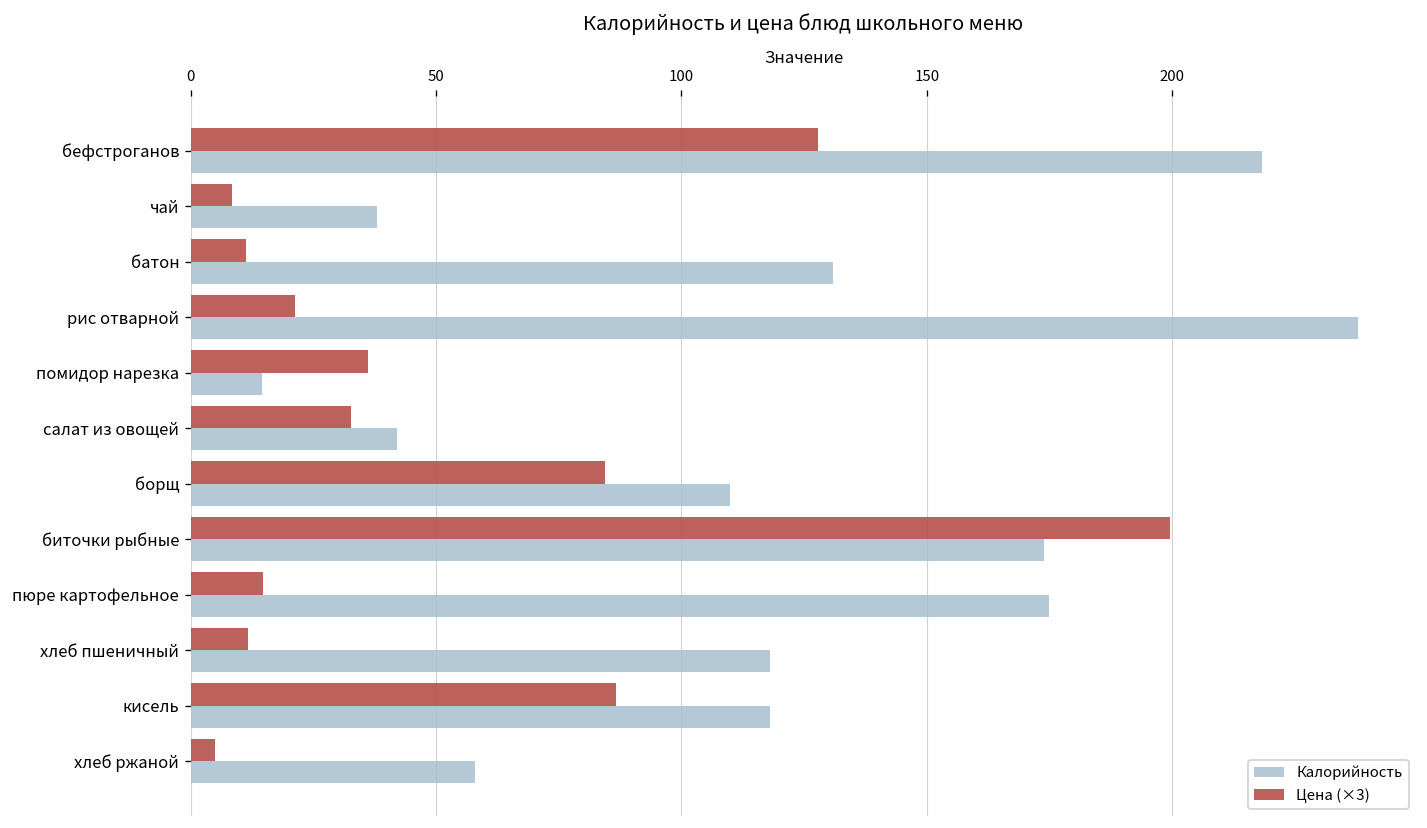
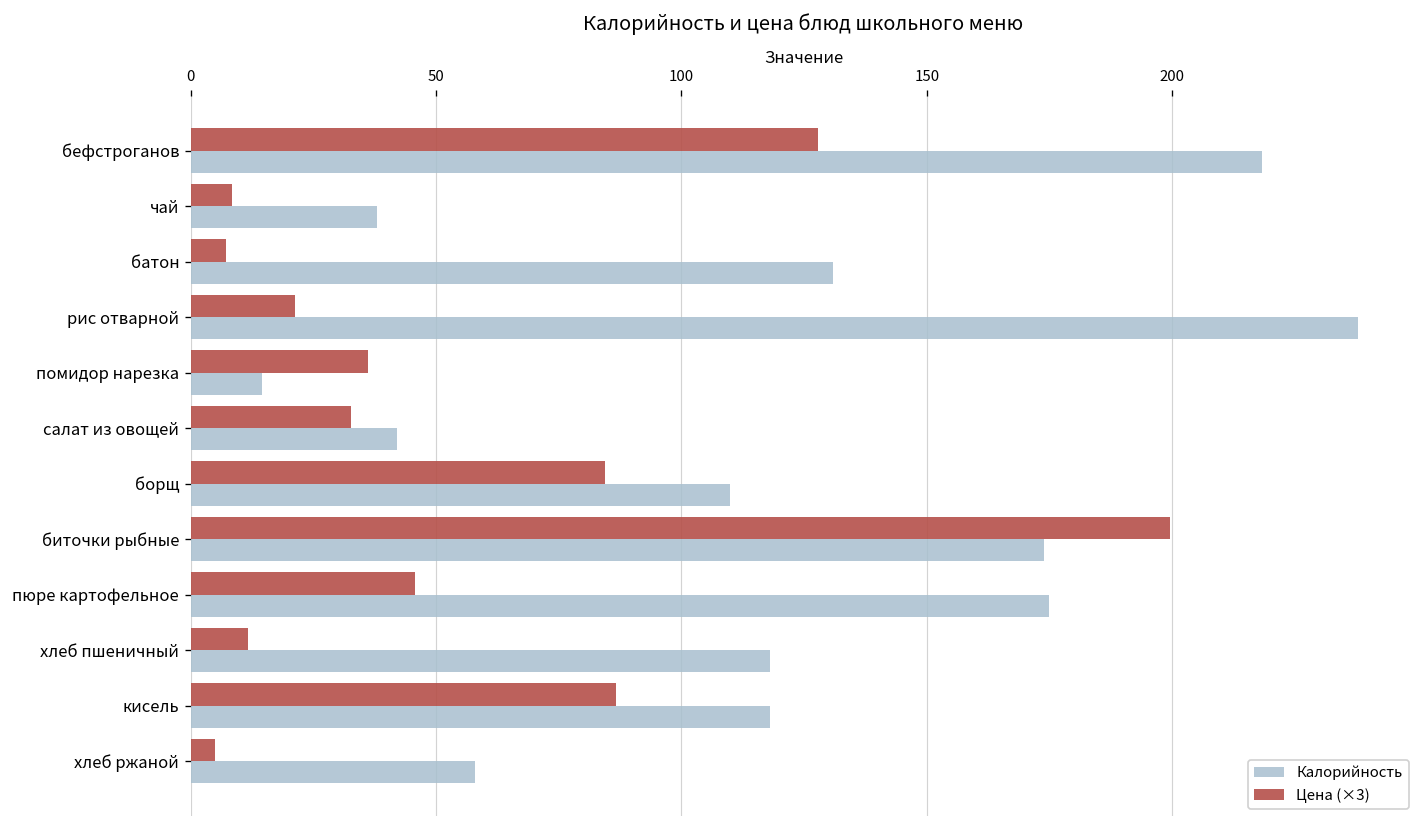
Цена (×3), батон: 11 -> 7
Цена (×3), пюре картофельное: 15 -> 46
